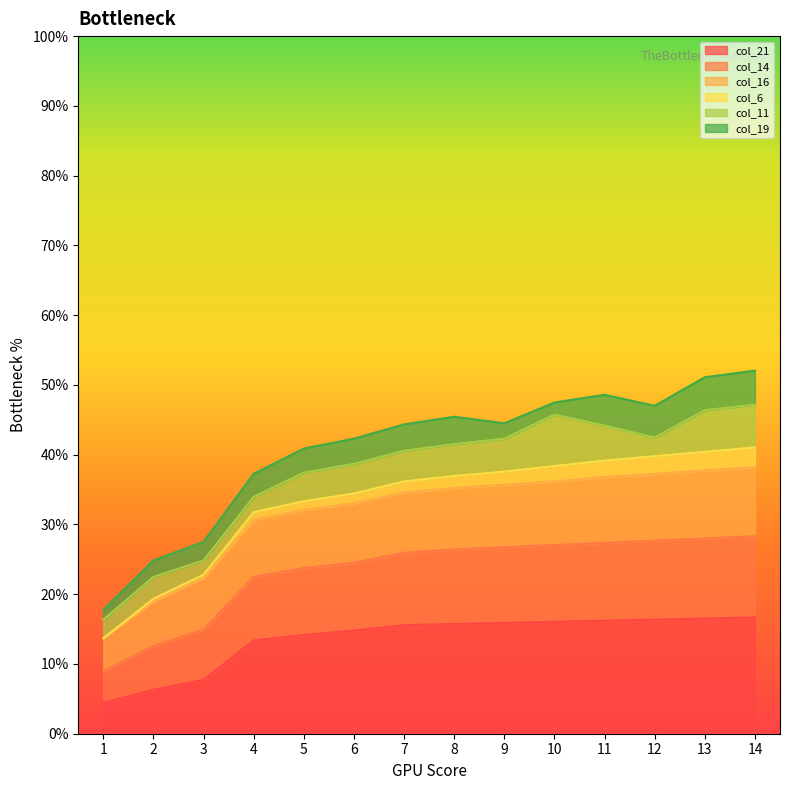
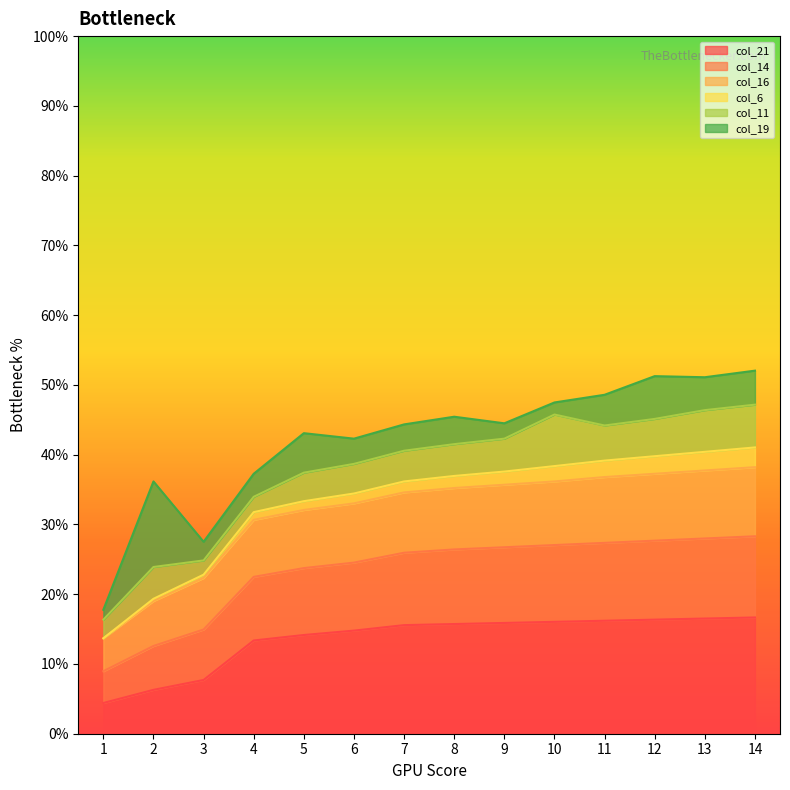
col_11, 2: 3% -> 5%
col_19, 2: 2% -> 12%
col_19, 5: 3% -> 6%
col_11, 12: 3% -> 5%
col_19, 12: 5% -> 6%
